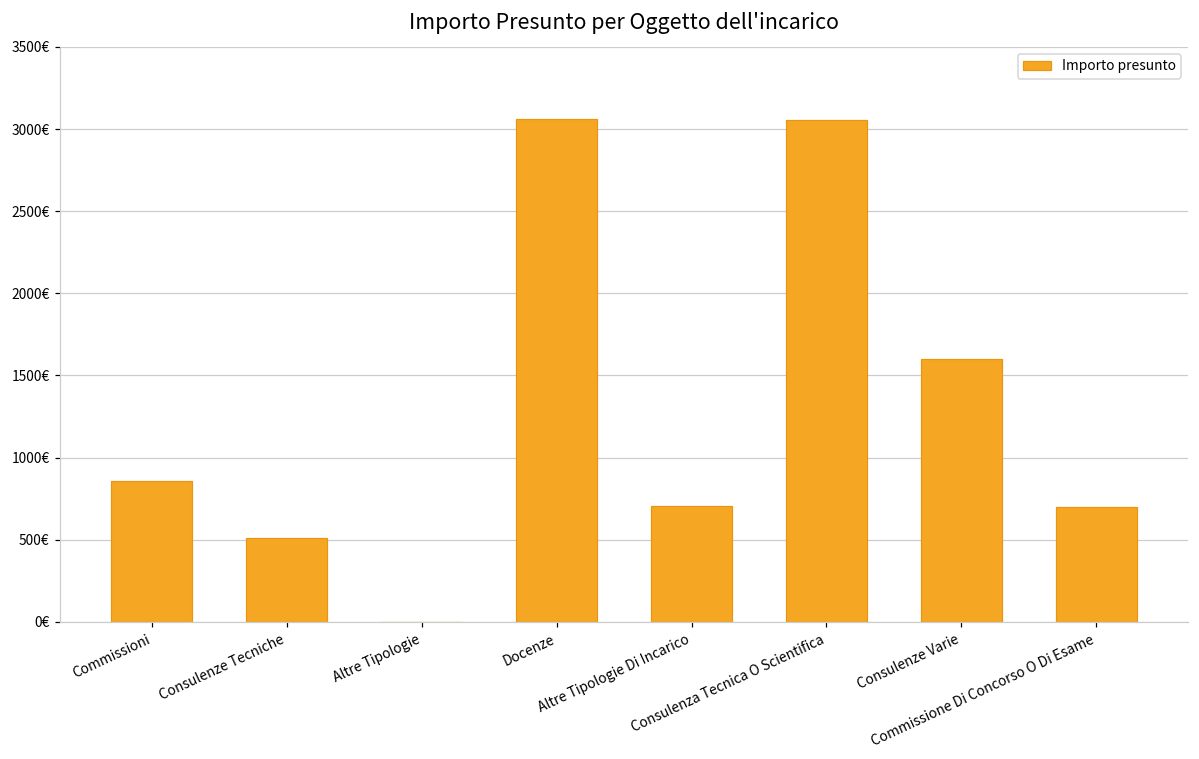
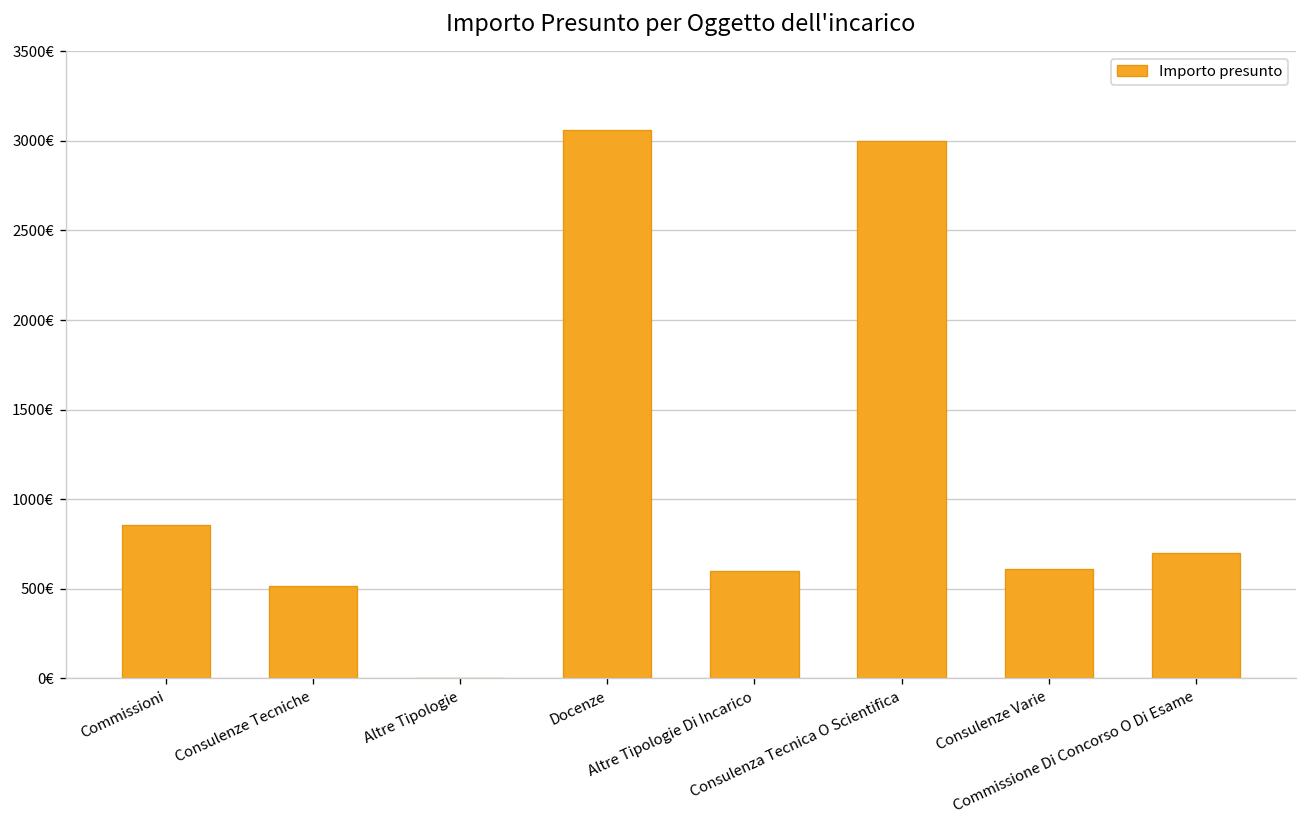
Altre Tipologie Di Incarico: 710€ -> 600€
Consulenza Tecnica O Scientifica: 3050€ -> 3000€
Consulenze Varie: 1600€ -> 610€
